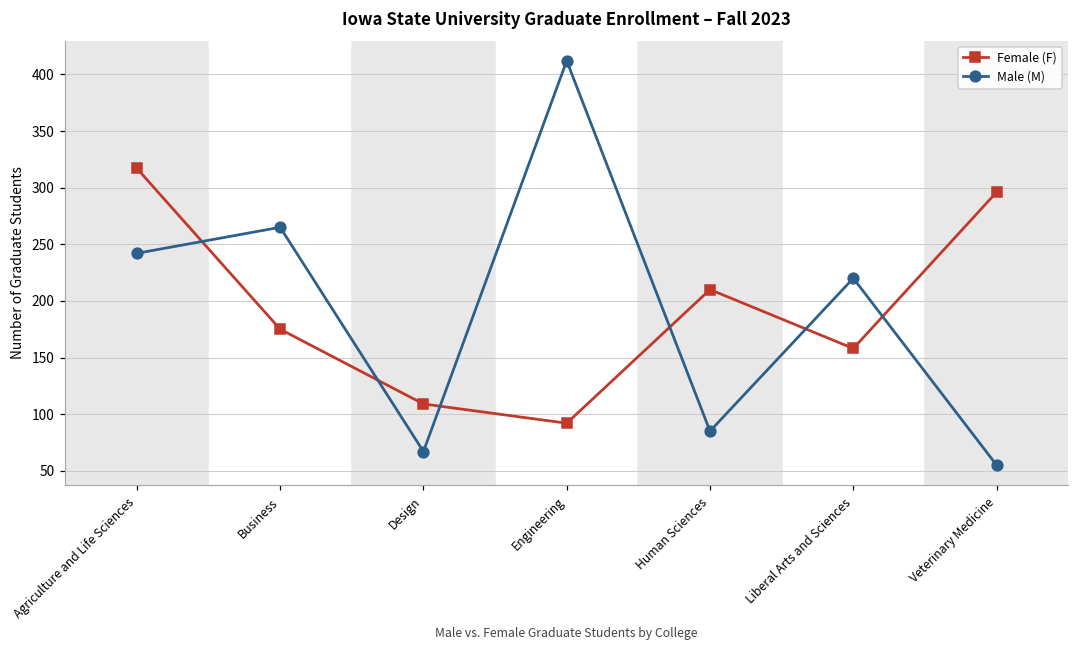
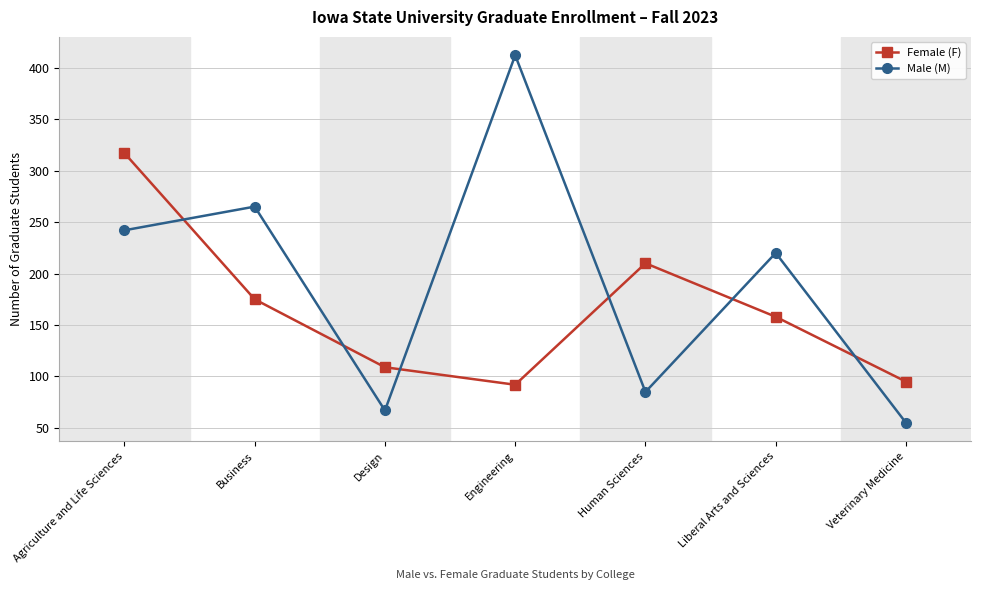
Female (F), Veterinary Medicine: 296 -> 95
